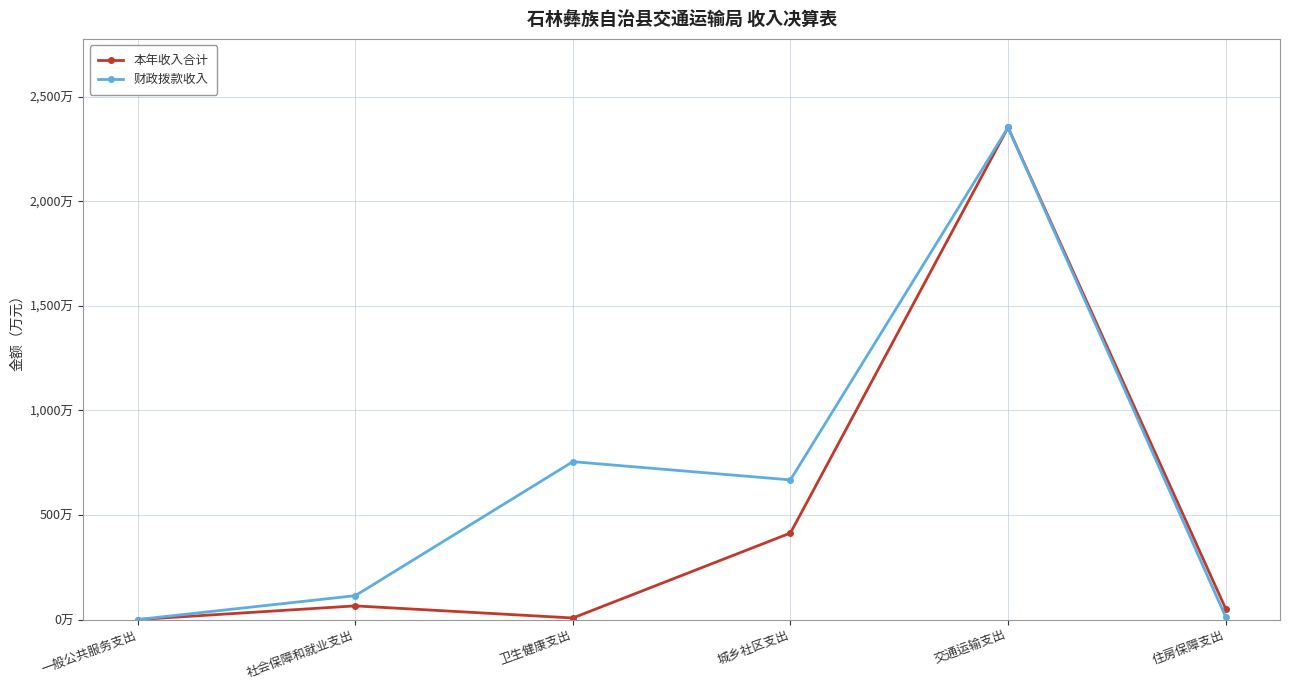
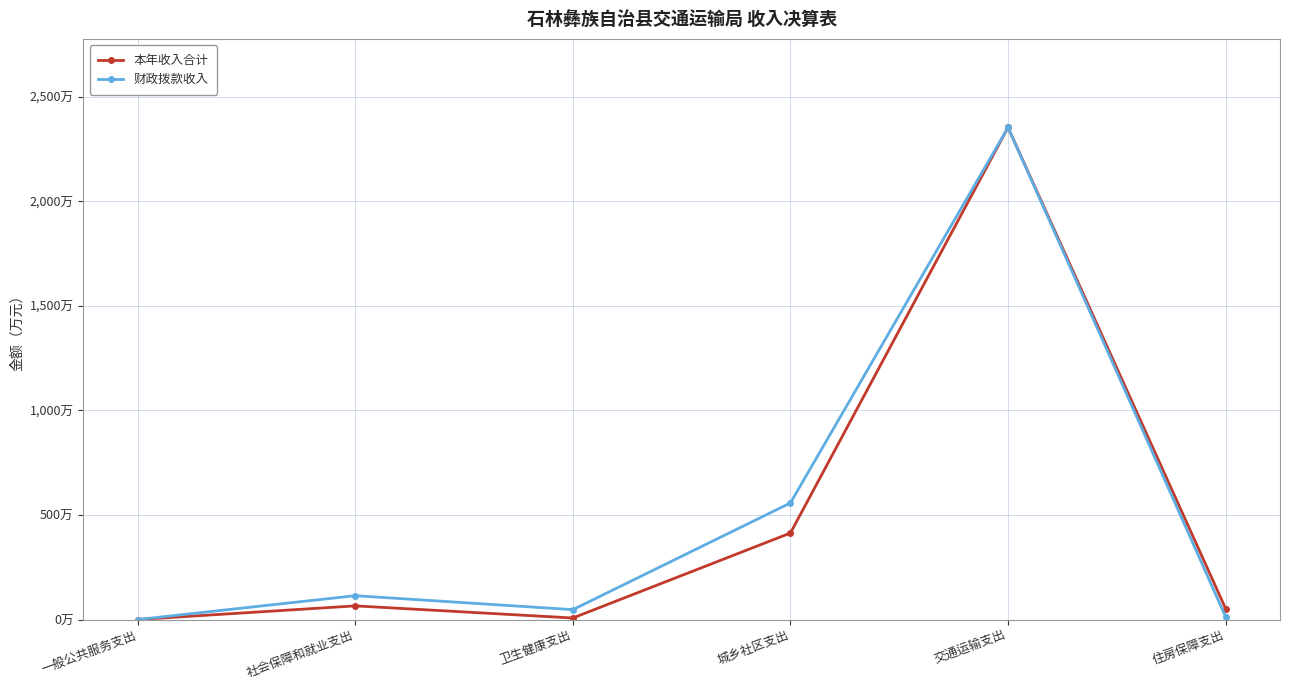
财政拨款收入, 卫生健康支出: 760万 -> 50万
财政拨款收入, 城乡社区支出: 670万 -> 560万
